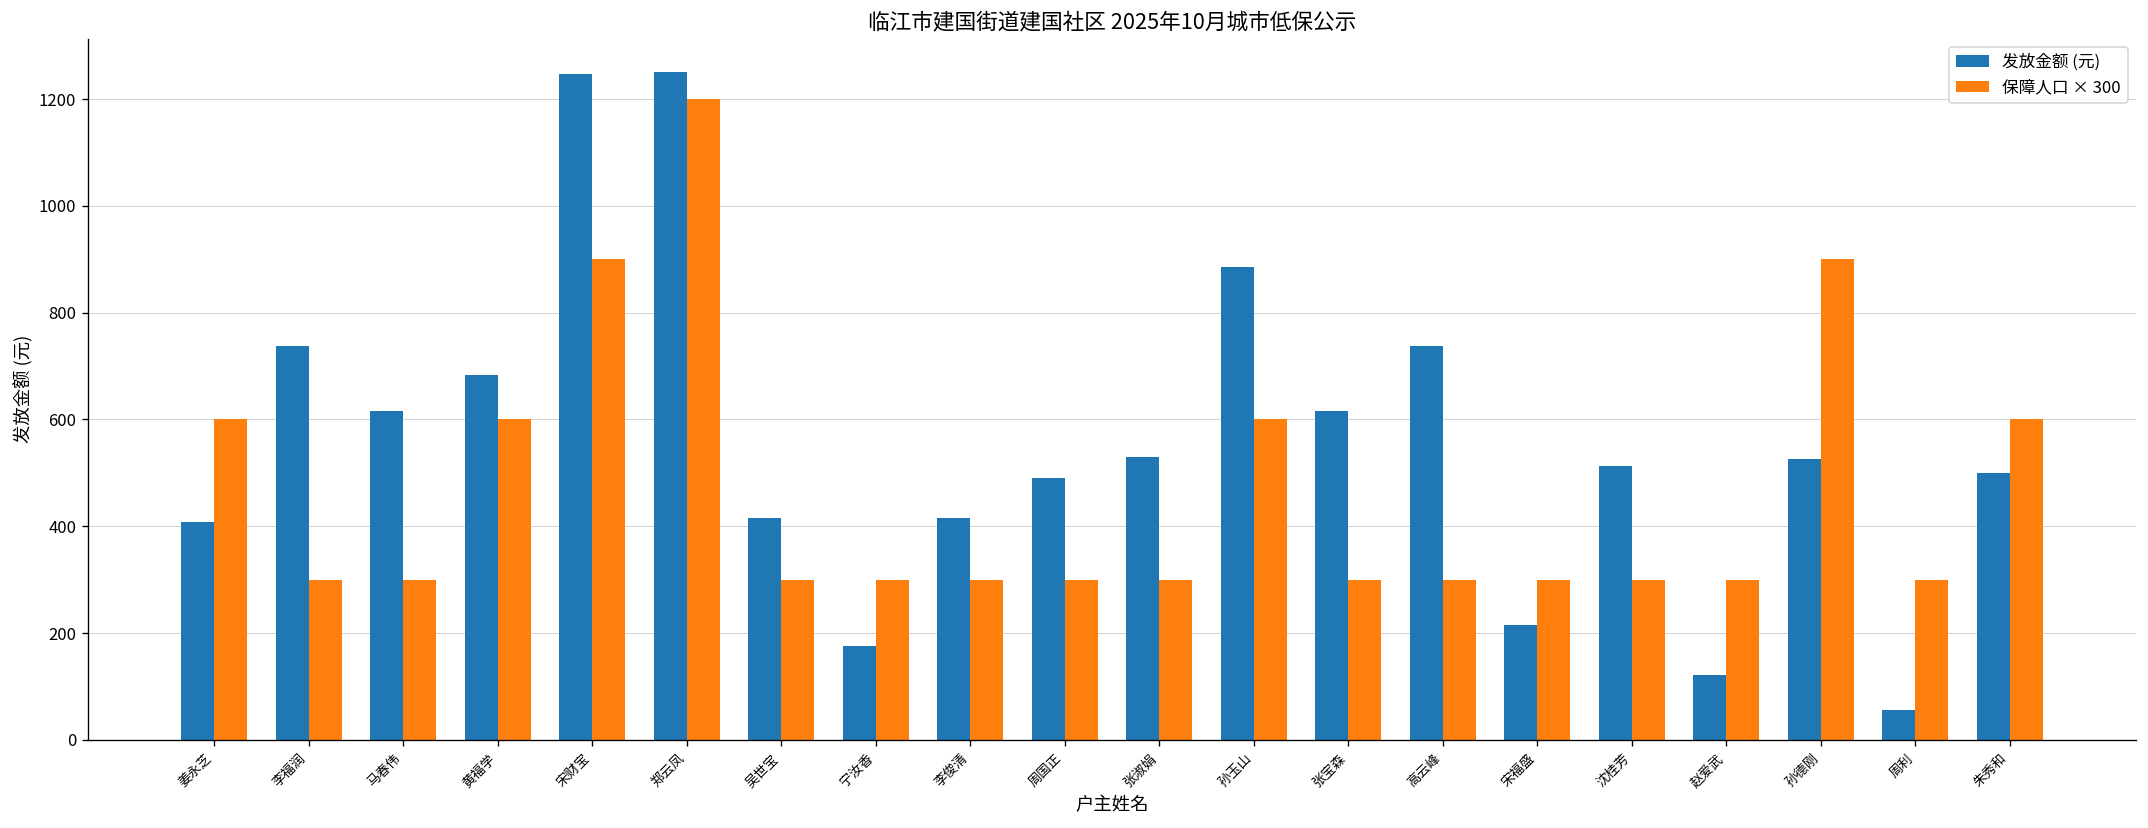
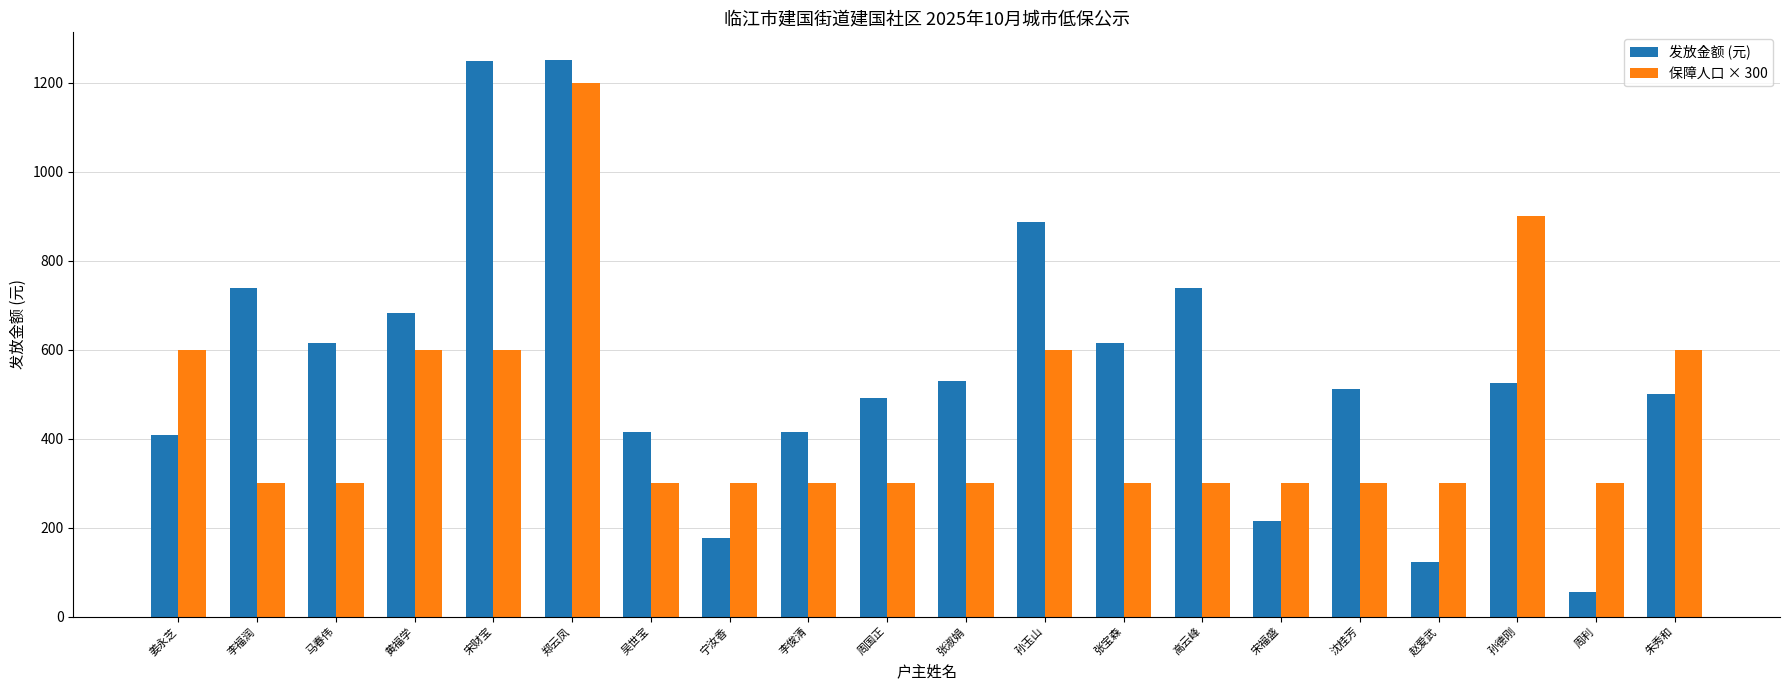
保障人口 × 300, 宋财宝: 900 -> 600
